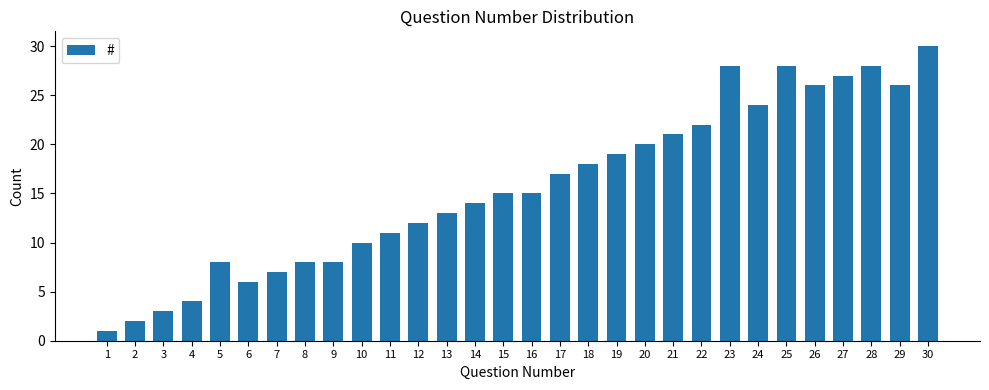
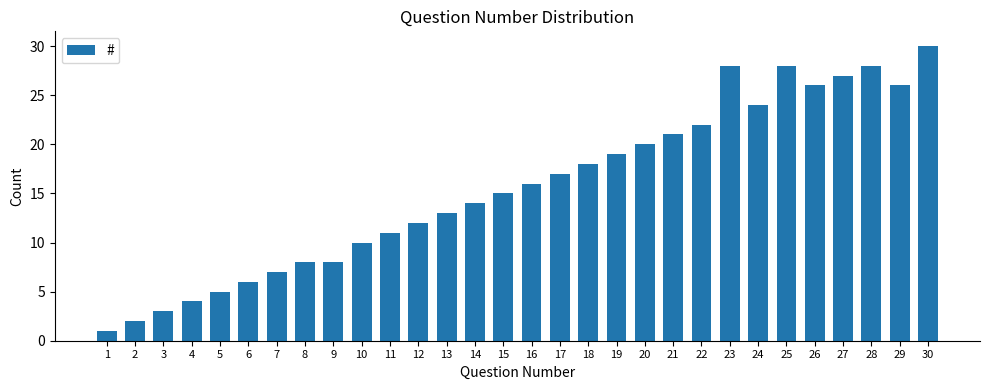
5: 8 -> 5
16: 15 -> 16
